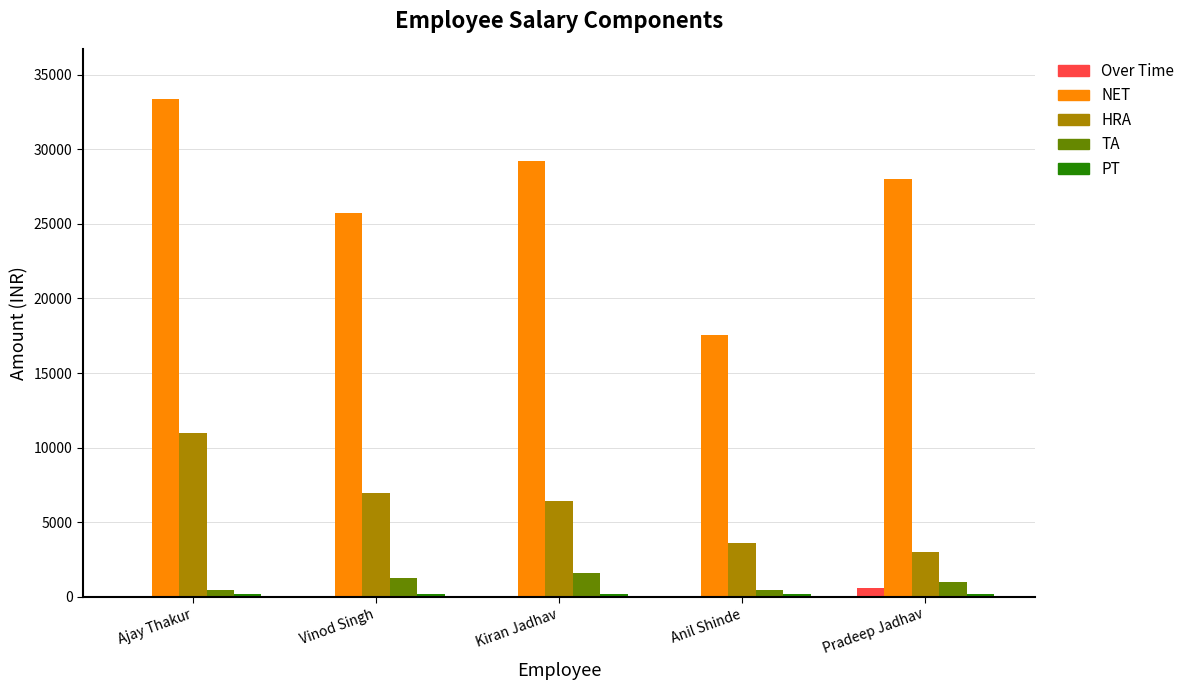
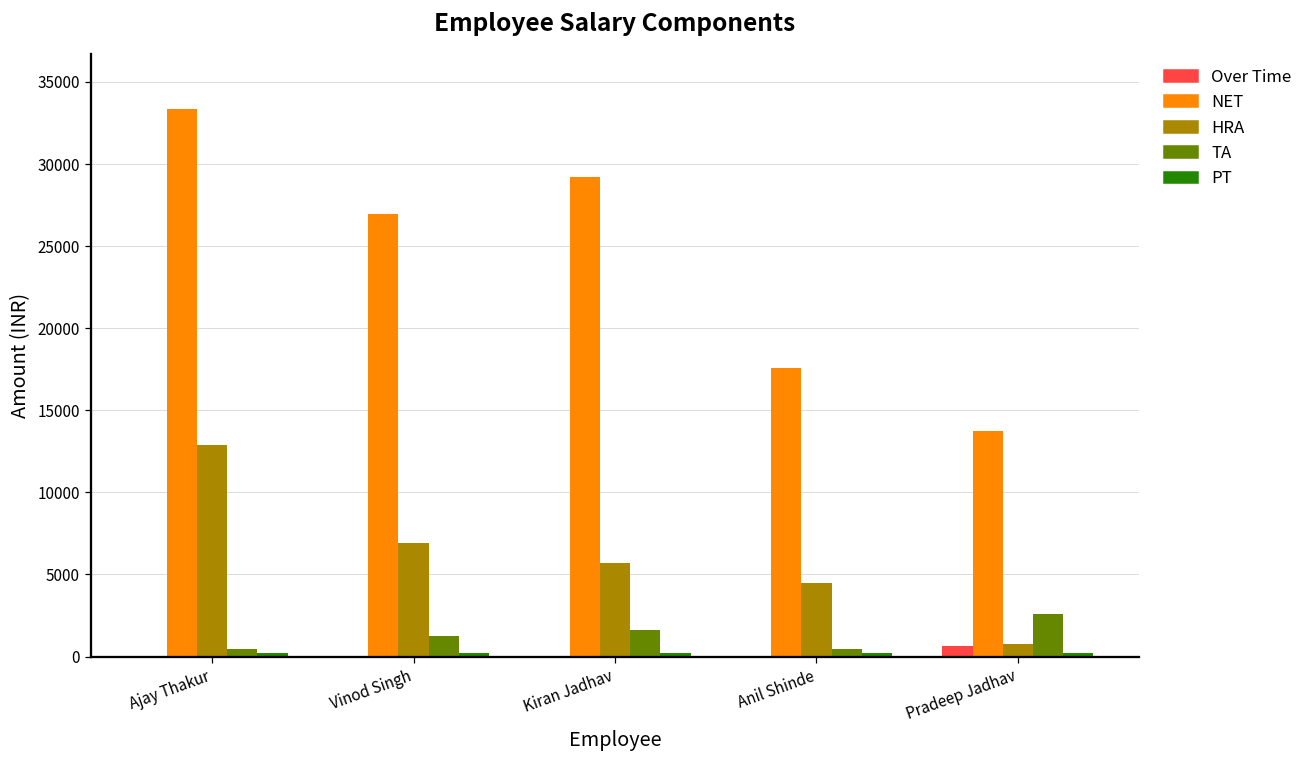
HRA, Ajay Thakur: 11000 -> 12900
NET, Vinod Singh: 25700 -> 27000
HRA, Kiran Jadhav: 6400 -> 5700
HRA, Anil Shinde: 3600 -> 4500
NET, Pradeep Jadhav: 28000 -> 13800
HRA, Pradeep Jadhav: 3000 -> 800
TA, Pradeep Jadhav: 1000 -> 2600
